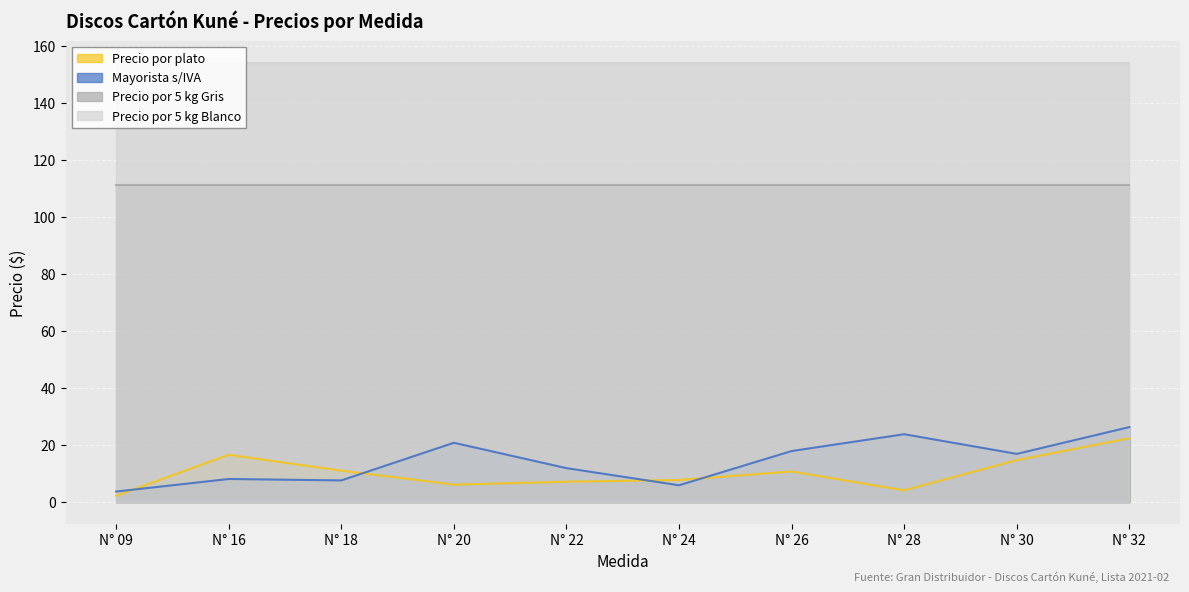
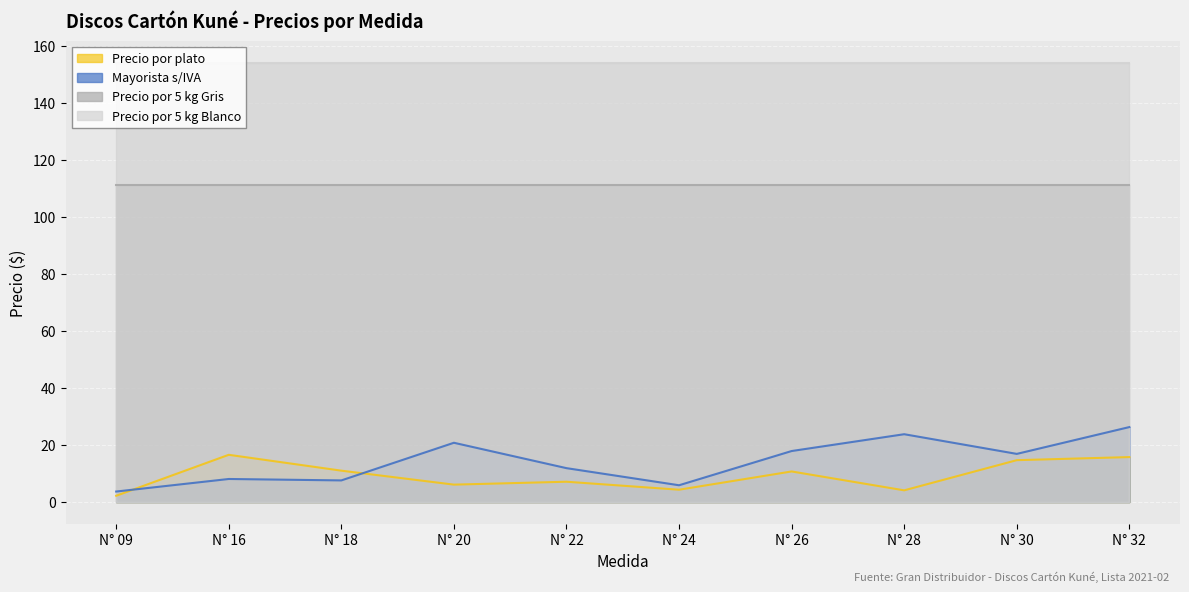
Precio por plato, N° 24: 8 -> 4
Precio por plato, N° 32: 22 -> 16
